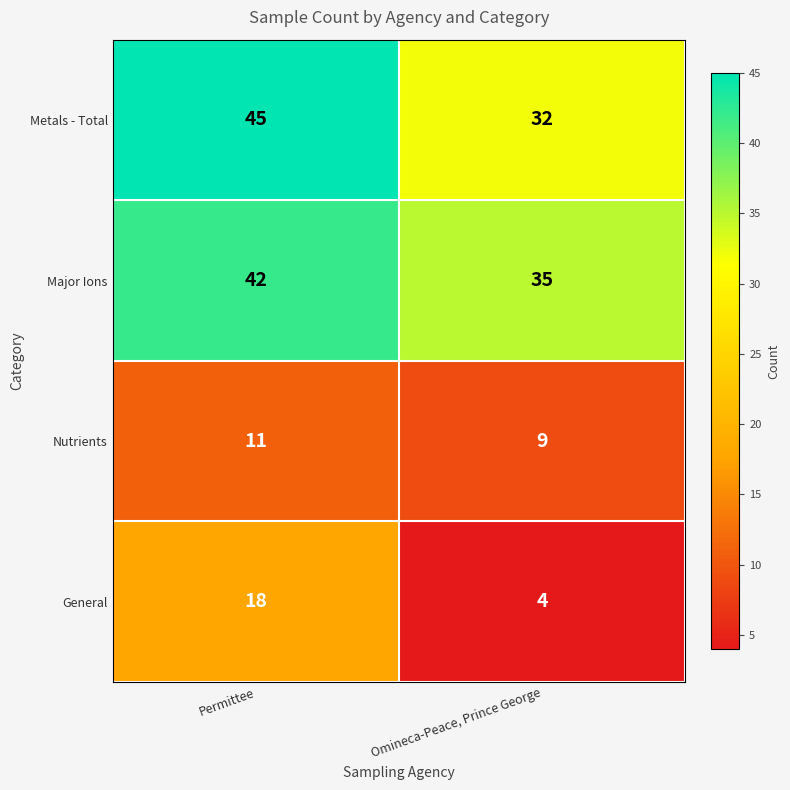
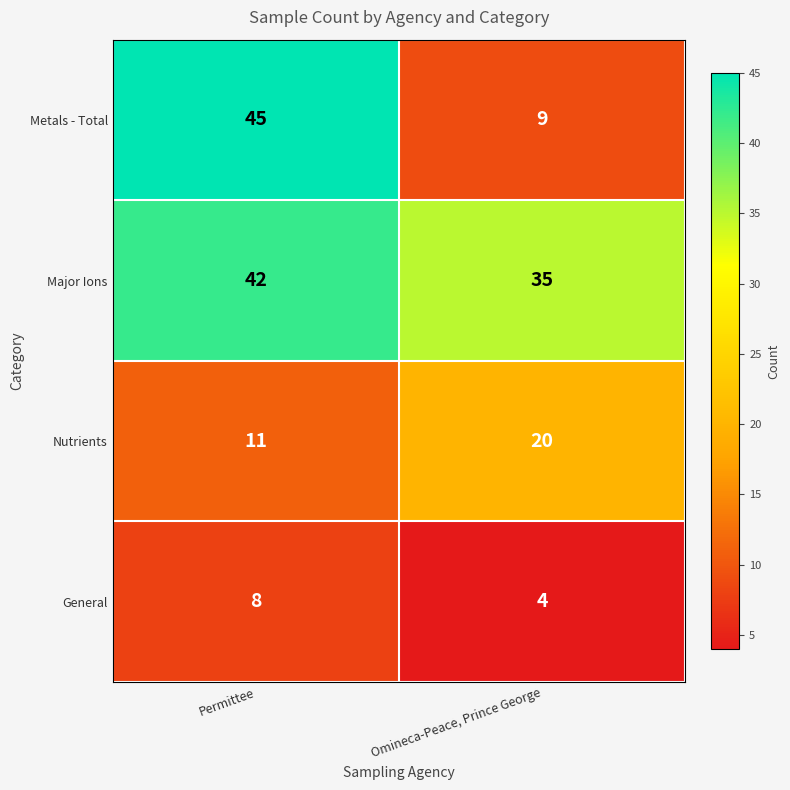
Metals - Total, Omineca-Peace, Prince George: 32 -> 9
Nutrients, Omineca-Peace, Prince George: 9 -> 20
General, Permittee: 18 -> 8
